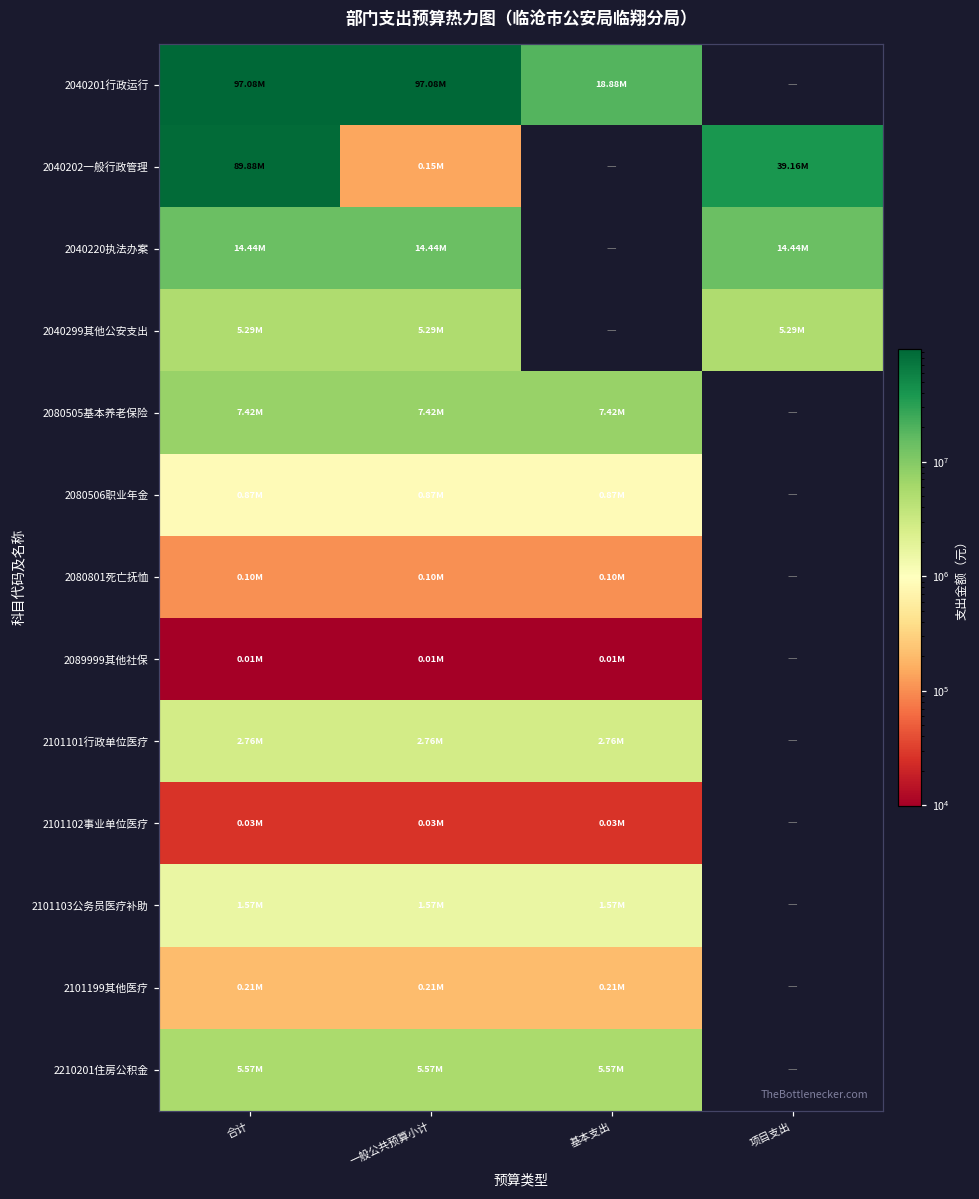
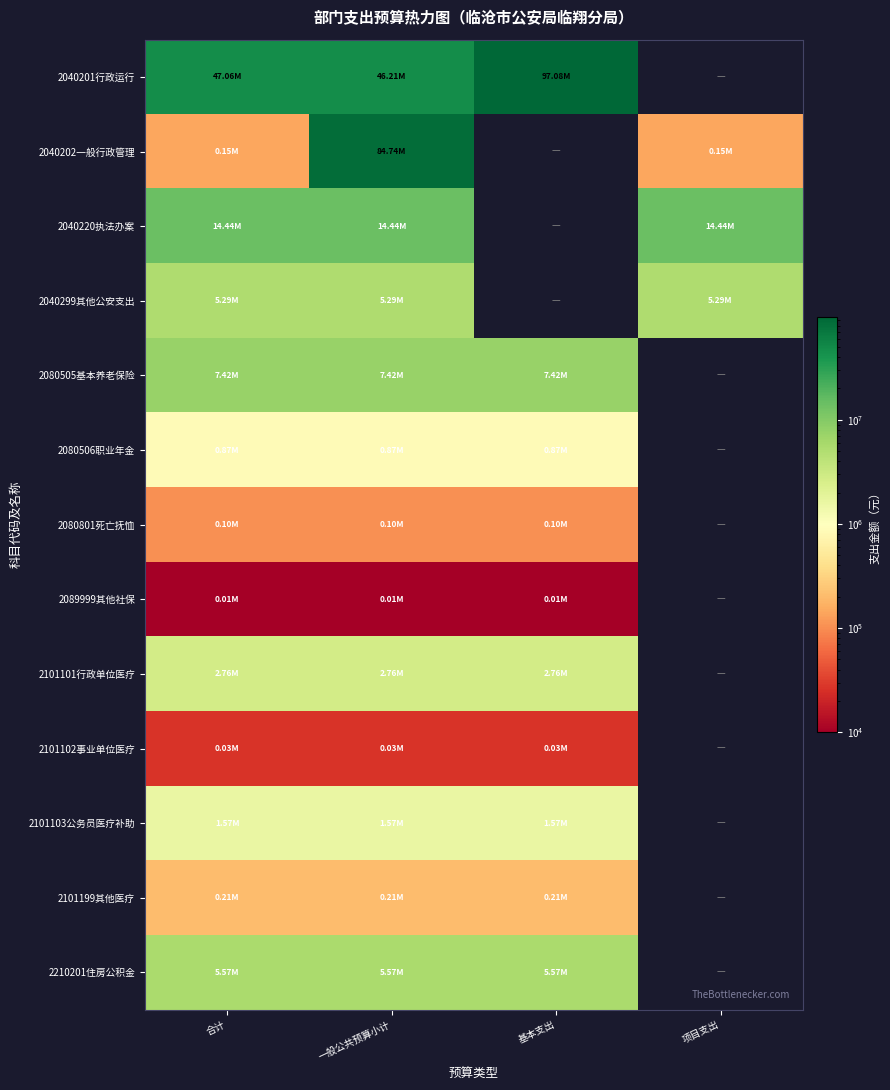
2040201行政运行, 合计: 97.08M -> 47.06M
2040201行政运行, 一般公共预算小计: 97.08M -> 46.21M
2040201行政运行, 基本支出: 18.88M -> 97.08M
2040202一般行政管理, 合计: 89.88M -> 0.15M
2040202一般行政管理, 一般公共预算小计: 0.15M -> 84.74M
2040202一般行政管理, 项目支出: 39.16M -> 0.15M
